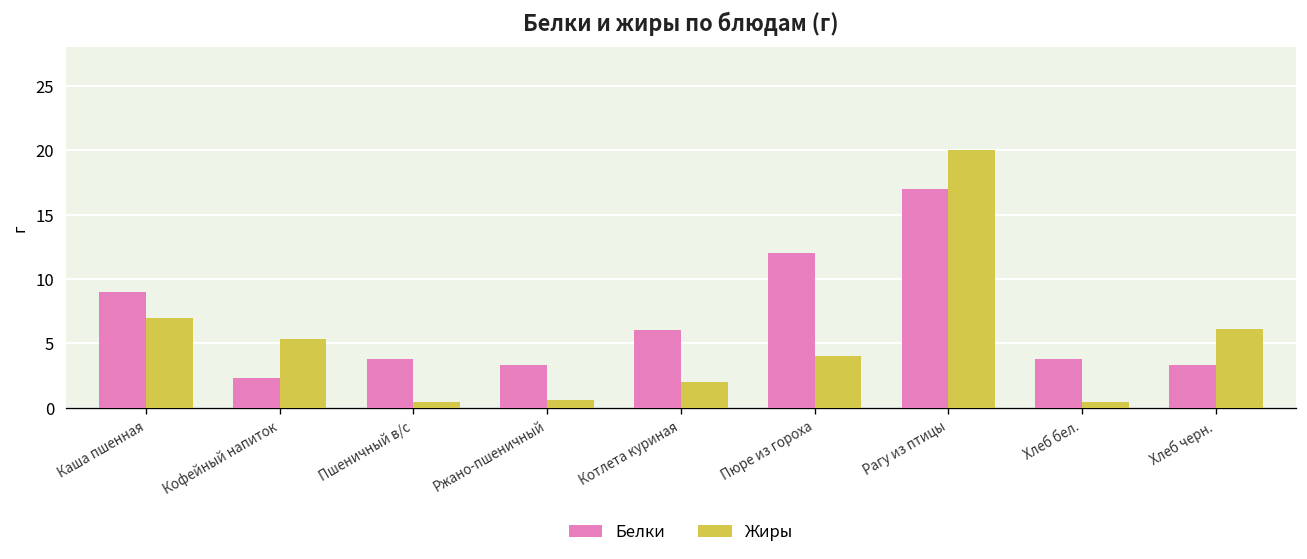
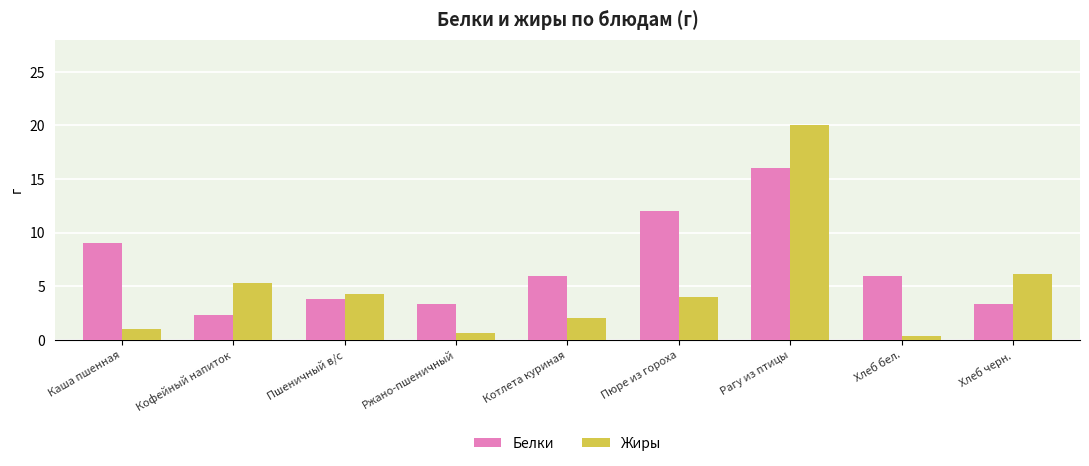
Жиры, Каша пшенная: 7 -> 1
Жиры, Пшеничный в/с: 0.4 -> 4.3
Белки, Рагу из птицы: 17 -> 16
Белки, Хлеб бел.: 3.8 -> 6.0
